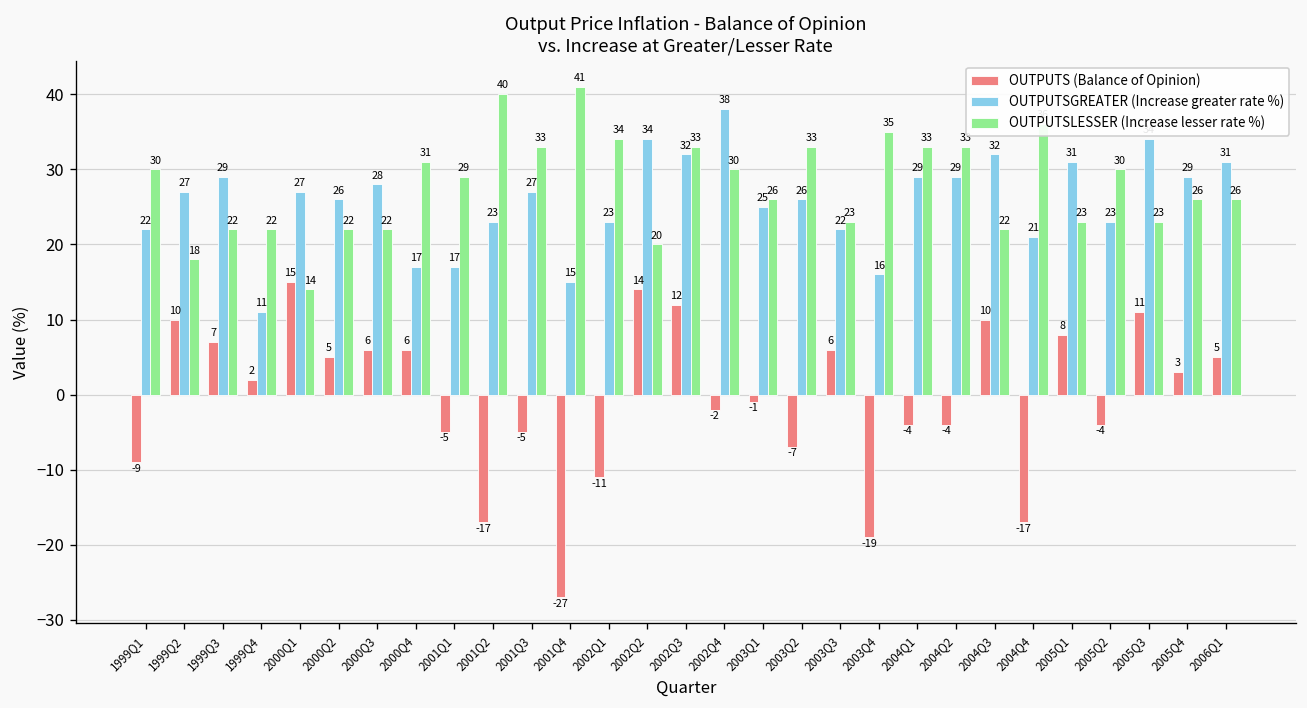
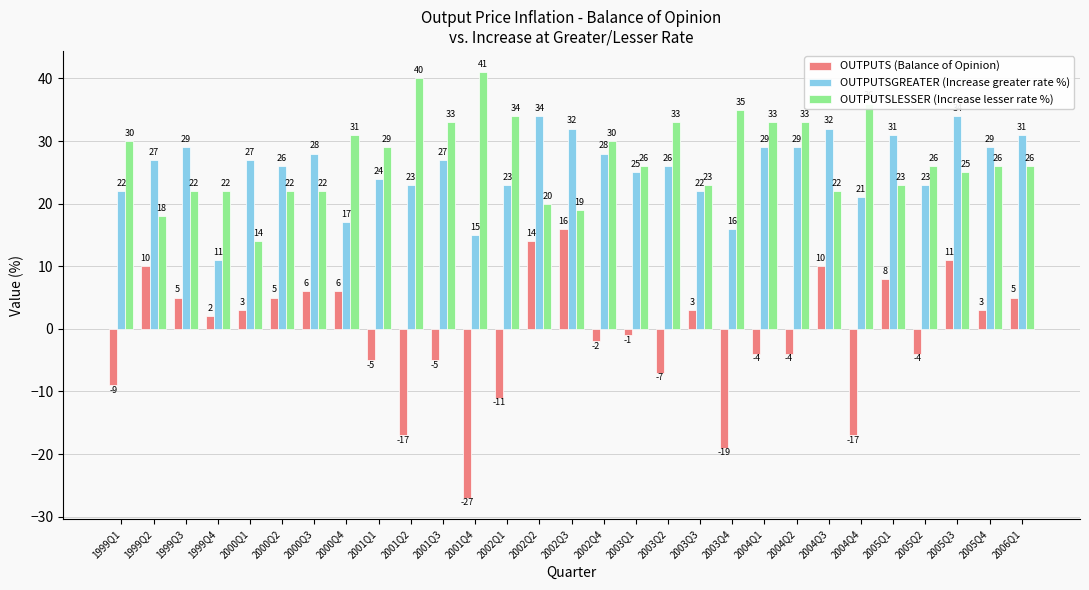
OUTPUTS (Balance of Opinion), 1999Q3: 7 -> 5
OUTPUTS (Balance of Opinion), 2000Q1: 15 -> 3
OUTPUTSGREATER (Increase greater rate %), 2001Q1: 17 -> 24
OUTPUTS (Balance of Opinion), 2002Q3: 12 -> 16
OUTPUTSLESSER (Increase lesser rate %), 2002Q3: 33 -> 19
OUTPUTSGREATER (Increase greater rate %), 2002Q4: 38 -> 28
OUTPUTS (Balance of Opinion), 2003Q3: 6 -> 3
OUTPUTSLESSER (Increase lesser rate %), 2005Q2: 30 -> 26
OUTPUTSLESSER (Increase lesser rate %), 2005Q3: 23 -> 25
